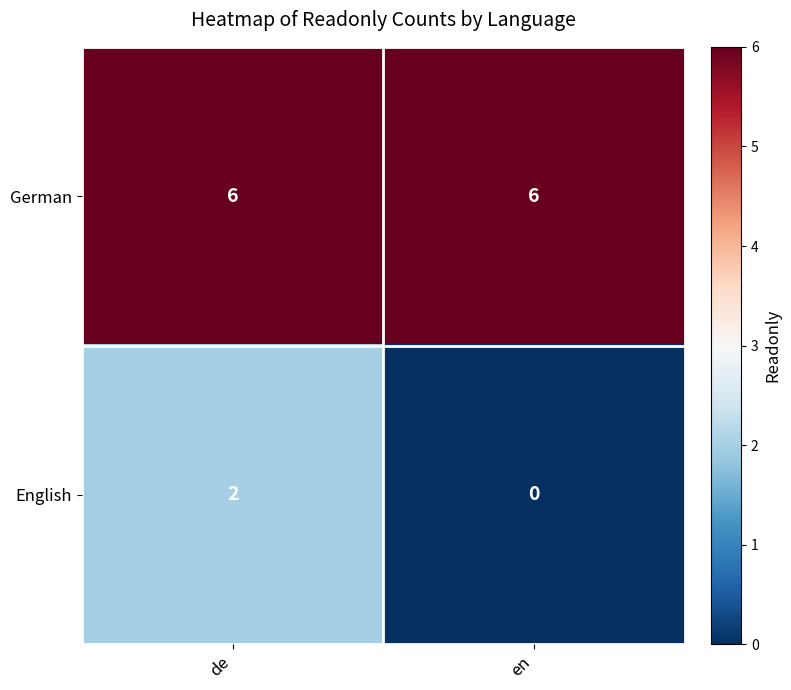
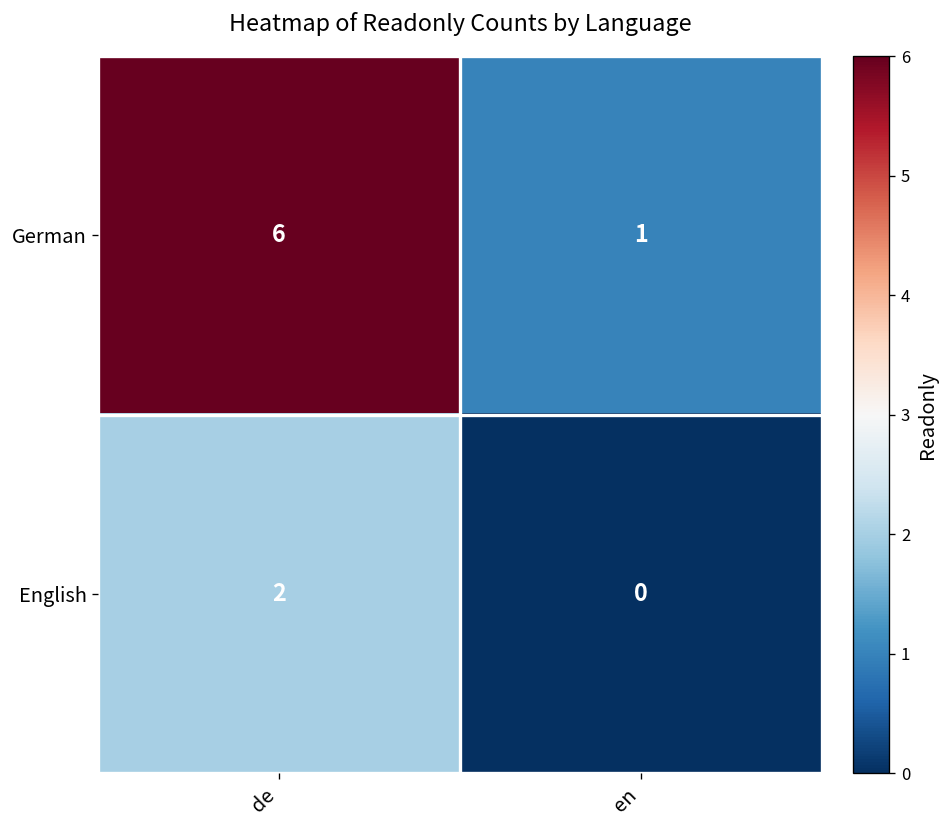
German, en: 6 -> 1
